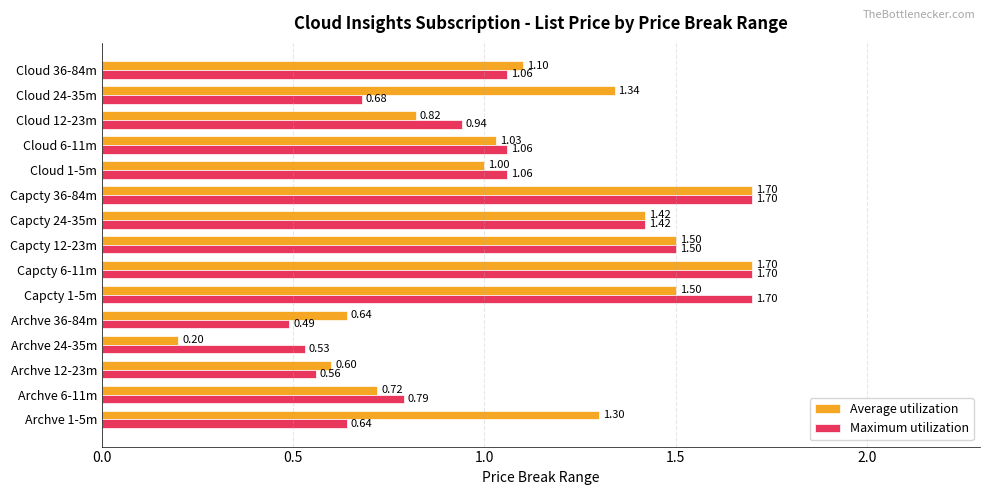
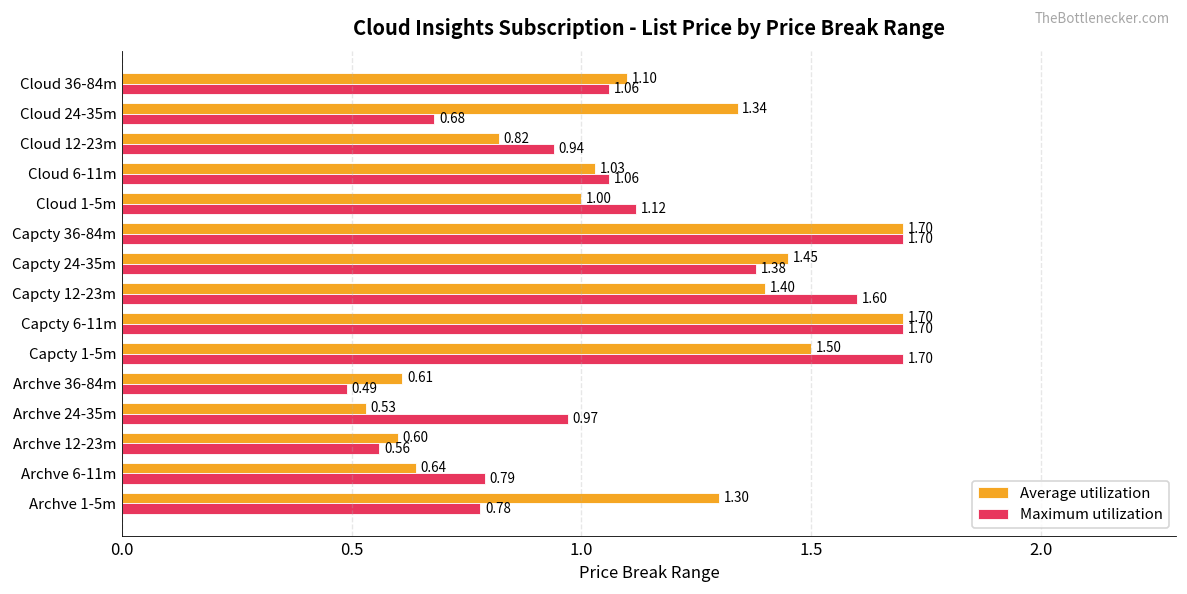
Maximum utilization, Cloud 1-5m: 1.06 -> 1.12
Average utilization, Capcty 24-35m: 1.42 -> 1.45
Maximum utilization, Capcty 24-35m: 1.42 -> 1.38
Average utilization, Capcty 12-23m: 1.50 -> 1.40
Maximum utilization, Capcty 12-23m: 1.50 -> 1.60
Average utilization, Archve 36-84m: 0.64 -> 0.61
Average utilization, Archve 24-35m: 0.20 -> 0.53
Maximum utilization, Archve 24-35m: 0.53 -> 0.97
Average utilization, Archve 6-11m: 0.72 -> 0.64
Maximum utilization, Archve 1-5m: 0.64 -> 0.78
